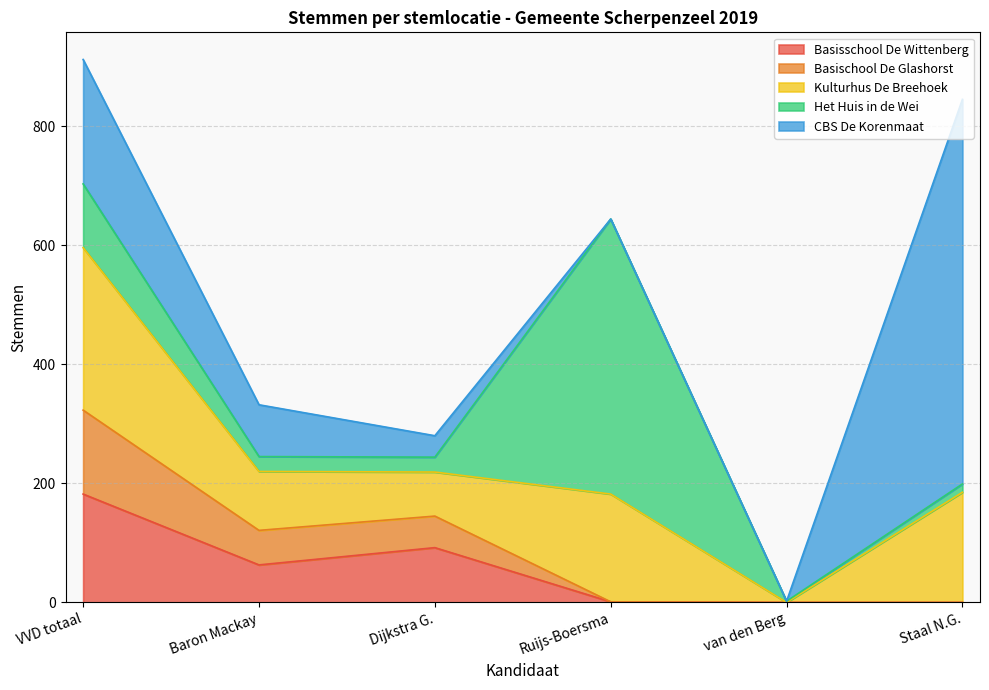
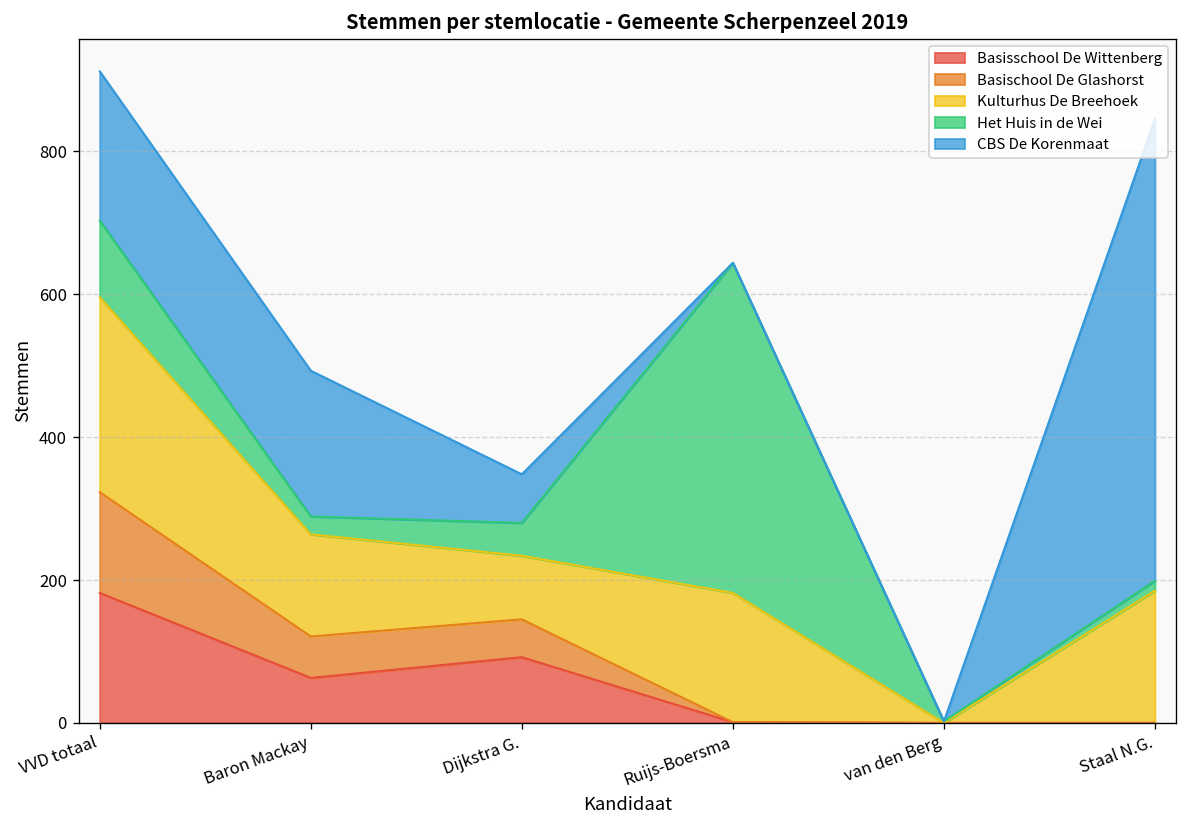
Kulturhus De Breehoek, Baron Mackay: 100 -> 140
CBS De Korenmaat, Baron Mackay: 90 -> 200
Kulturhus De Breehoek, Dijkstra G.: 70 -> 90
Het Huis in de Wei, Dijkstra G.: 30 -> 50
CBS De Korenmaat, Dijkstra G.: 40 -> 70
